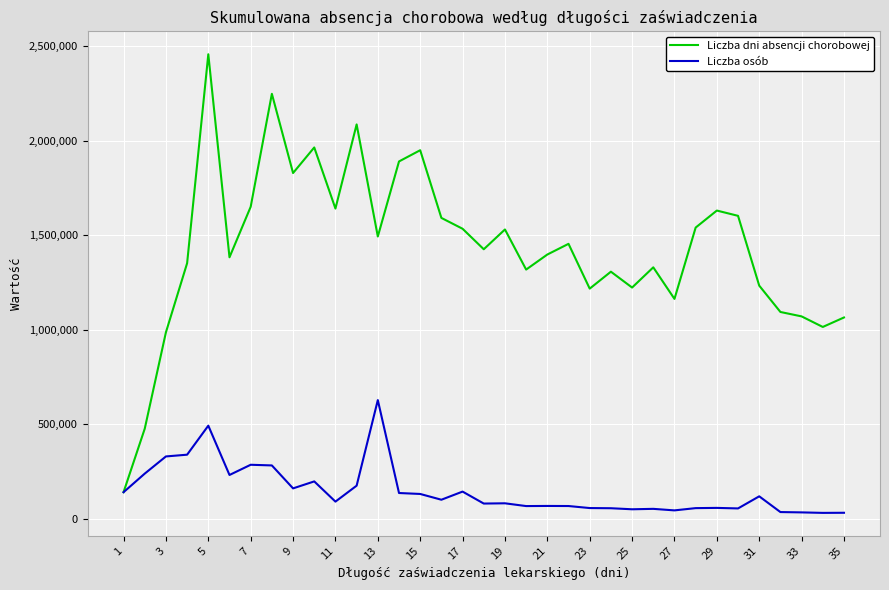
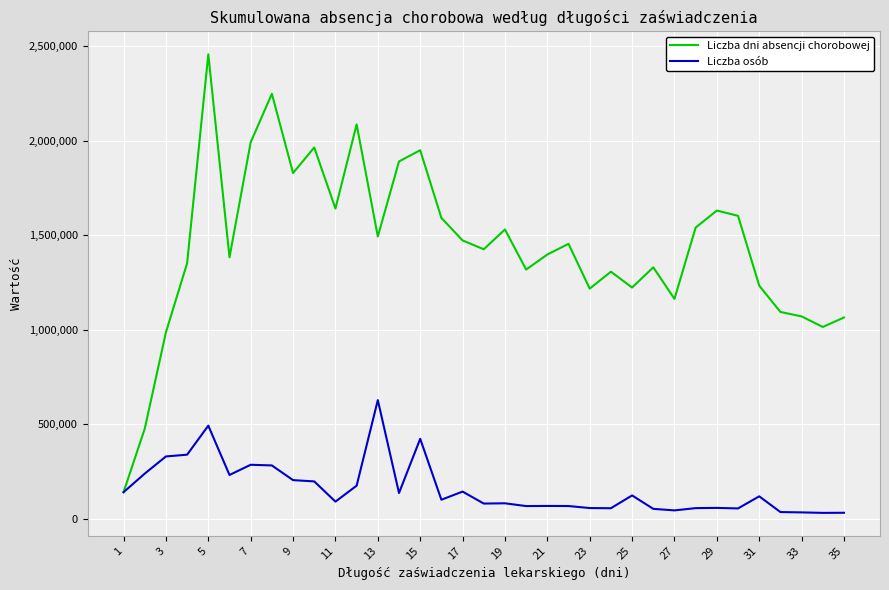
Liczba dni absencji chorobowej, 7: 1,650,000 -> 1,990,000
Liczba osób, 9: 160,000 -> 200,000
Liczba osób, 15: 130,000 -> 420,000
Liczba dni absencji chorobowej, 17: 1,530,000 -> 1,470,000
Liczba osób, 25: 50,000 -> 120,000
